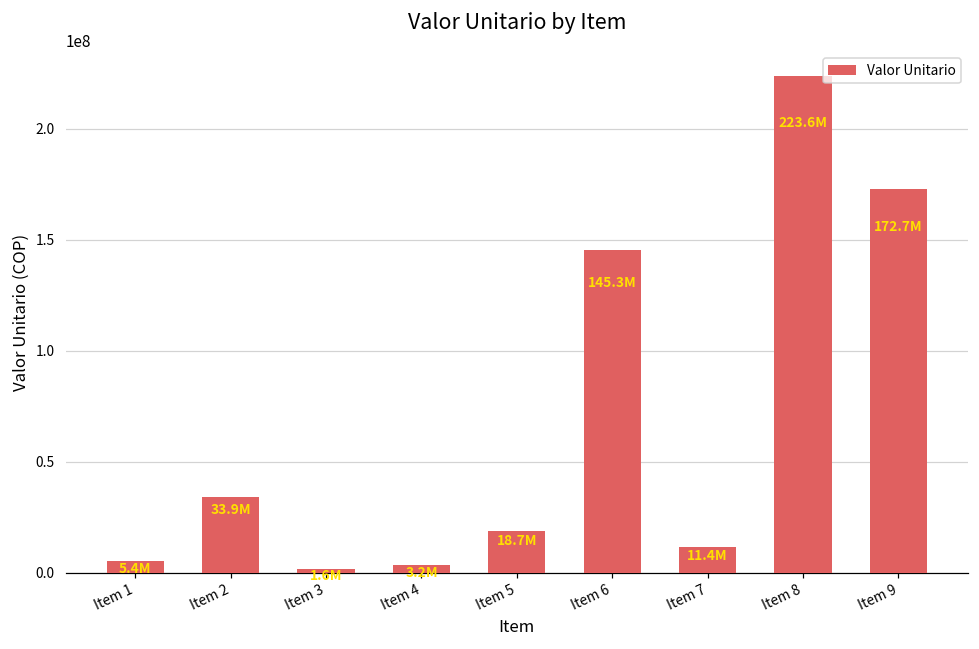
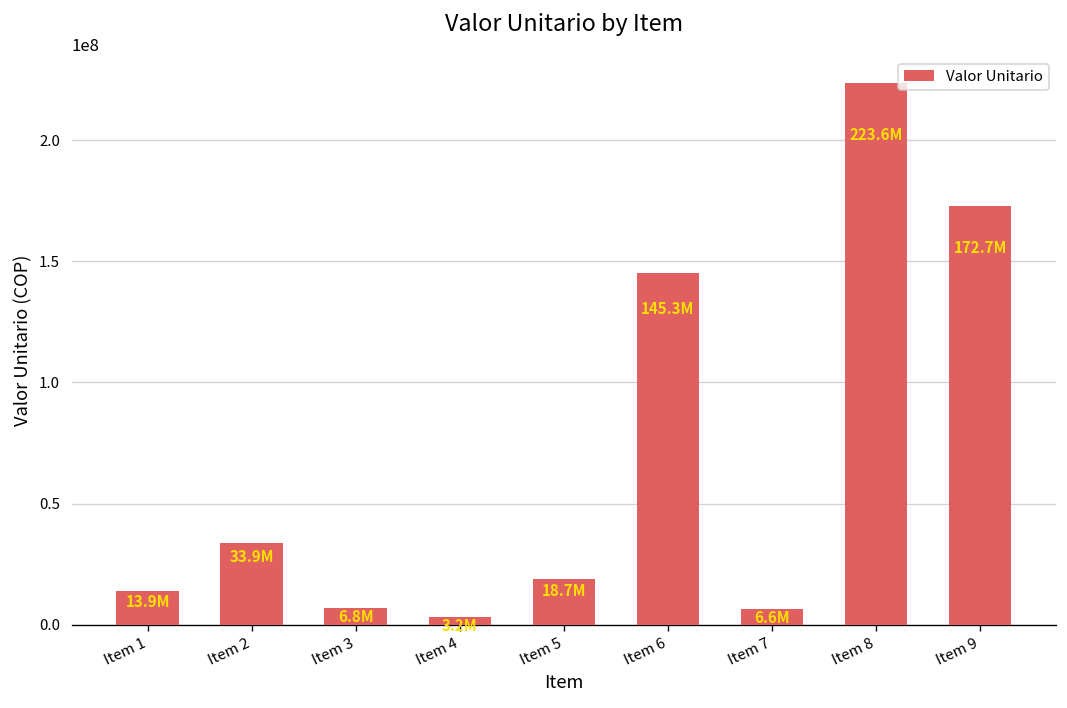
Item 1: 5.4M -> 13.9M
Item 3: 1.6M -> 6.8M
Item 7: 11.4M -> 6.6M
